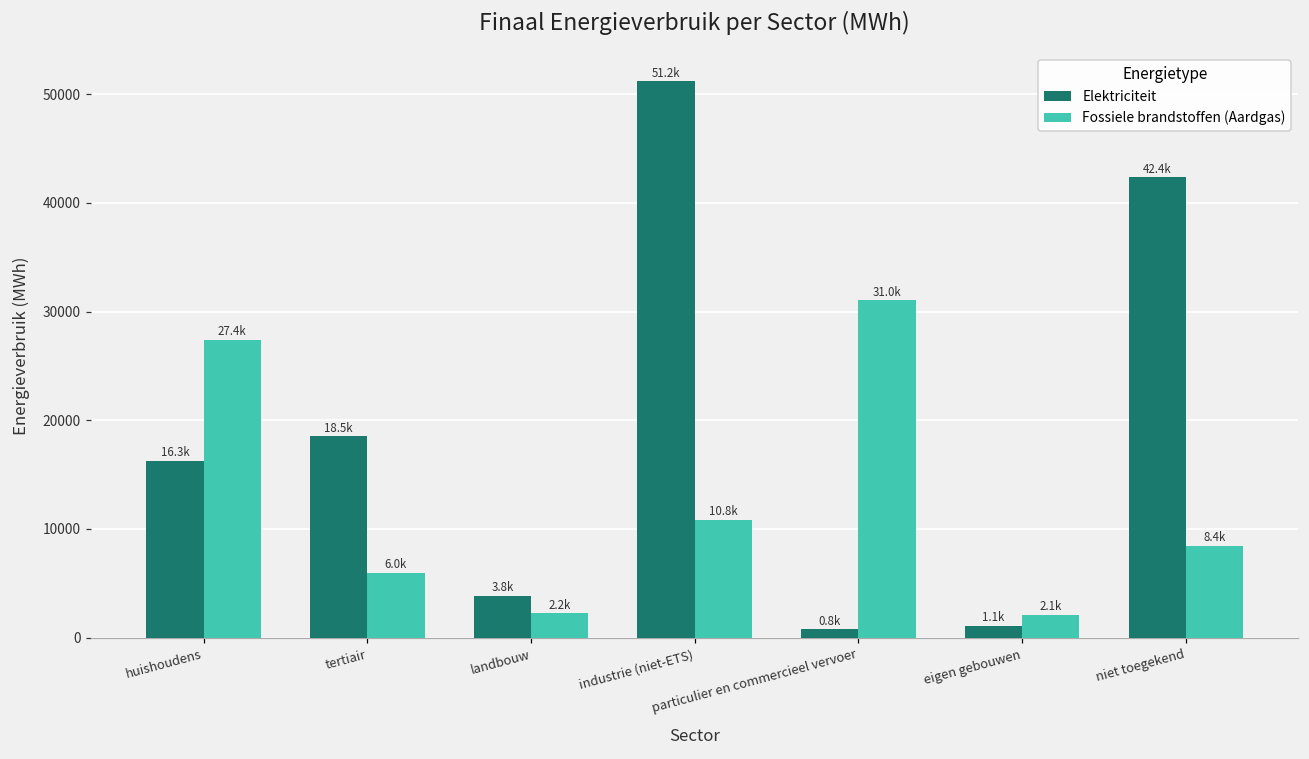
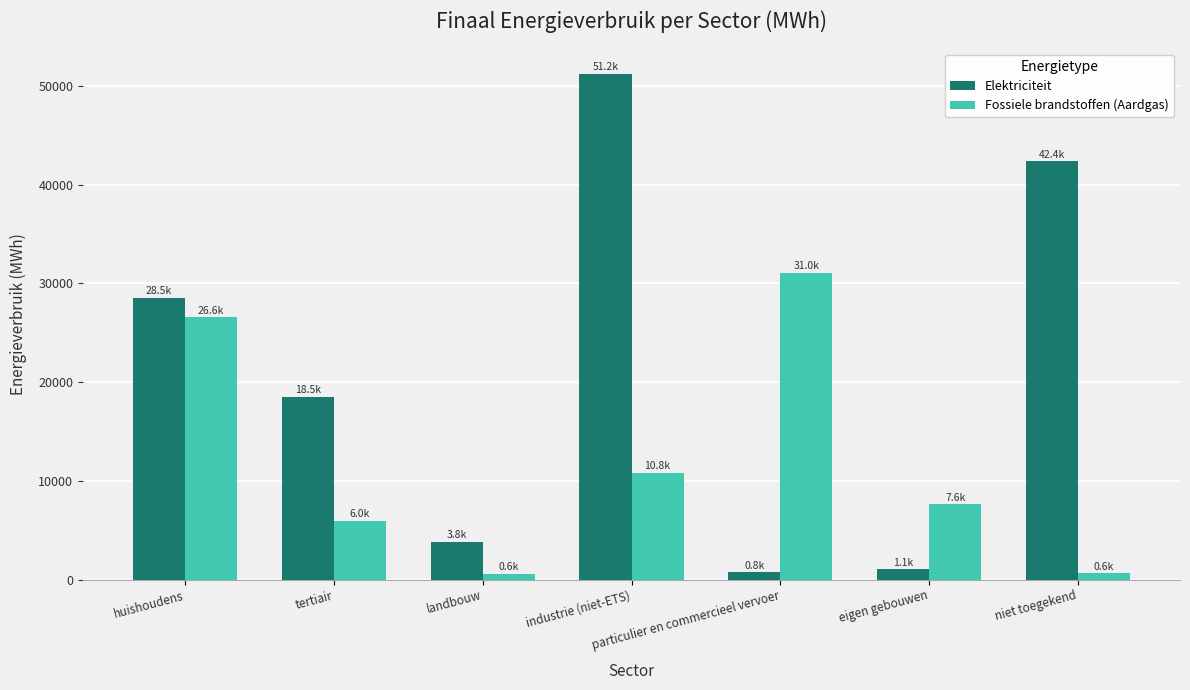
Elektriciteit, huishoudens: 16.3k -> 28.5k
Fossiele brandstoffen (Aardgas), huishoudens: 27.4k -> 26.6k
Fossiele brandstoffen (Aardgas), landbouw: 2.2k -> 0.6k
Fossiele brandstoffen (Aardgas), eigen gebouwen: 2.1k -> 7.6k
Fossiele brandstoffen (Aardgas), niet toegekend: 8.4k -> 0.6k
